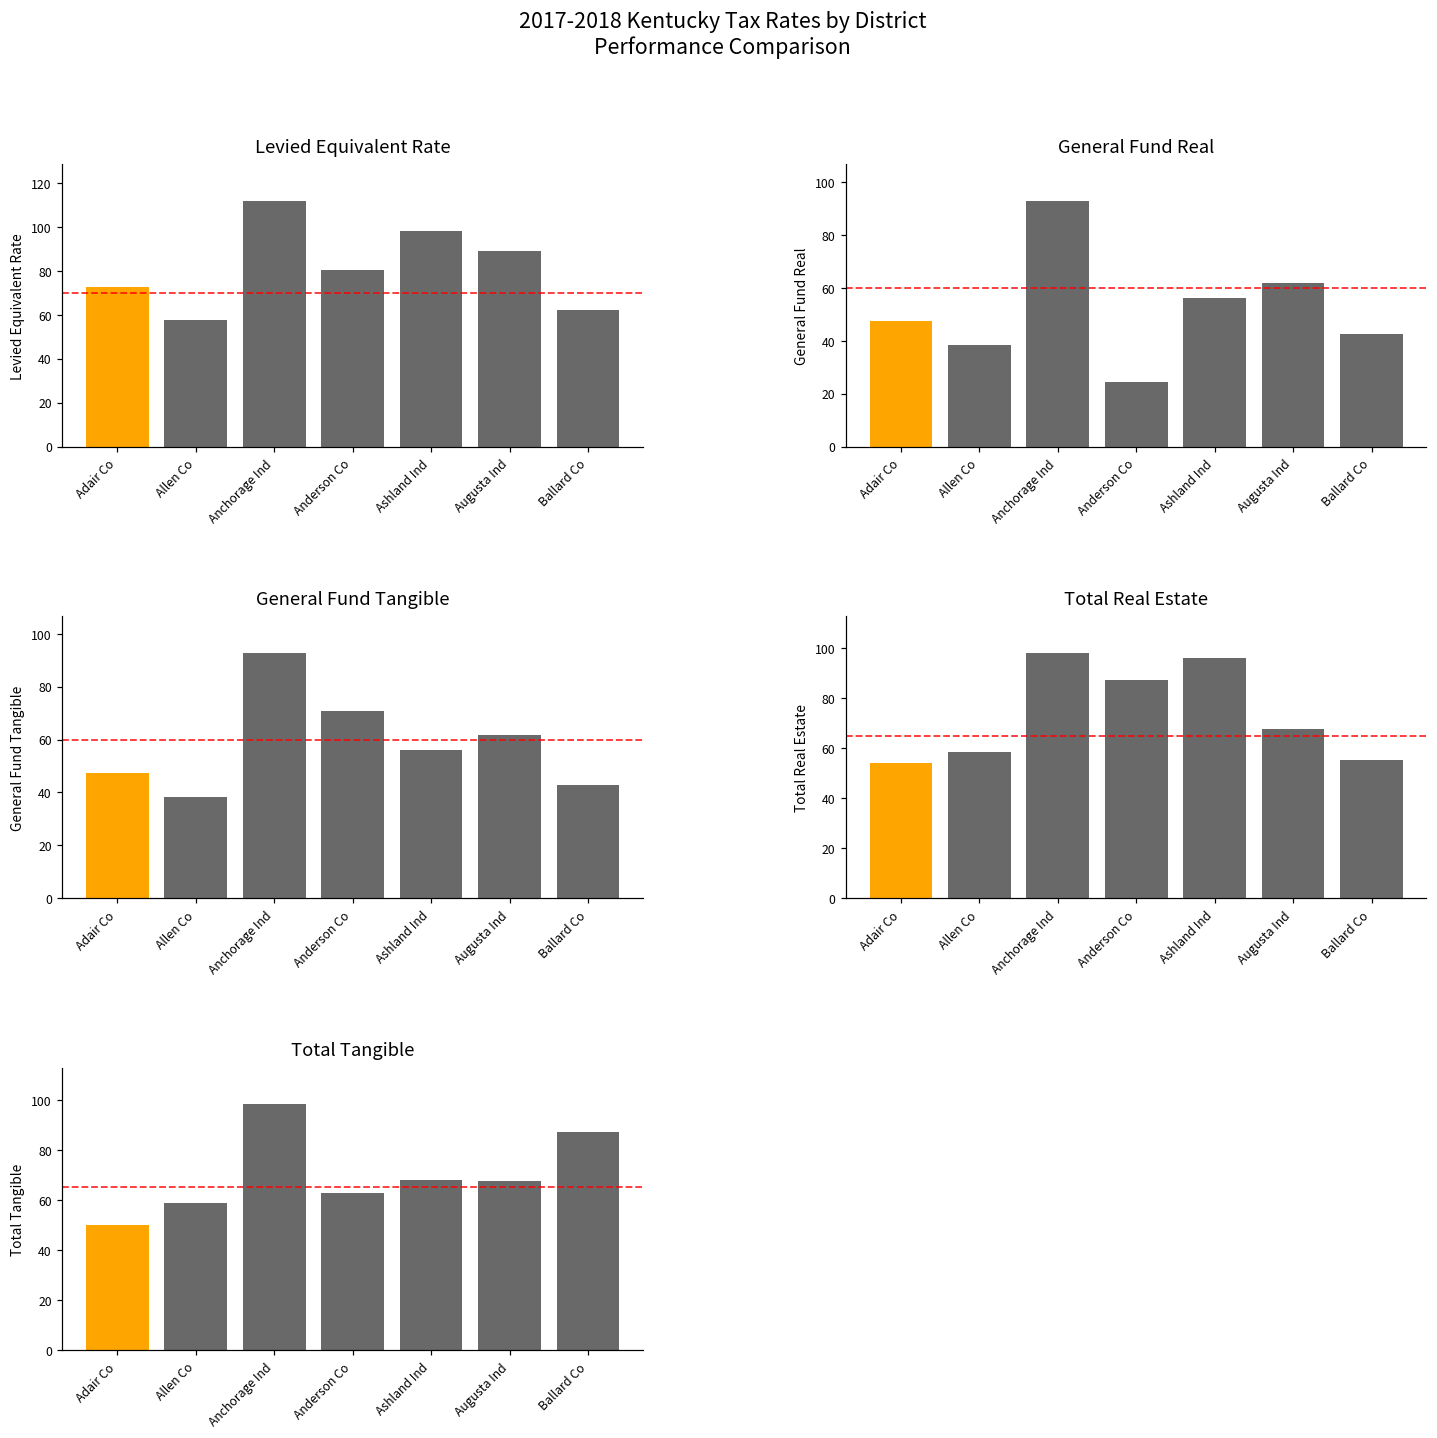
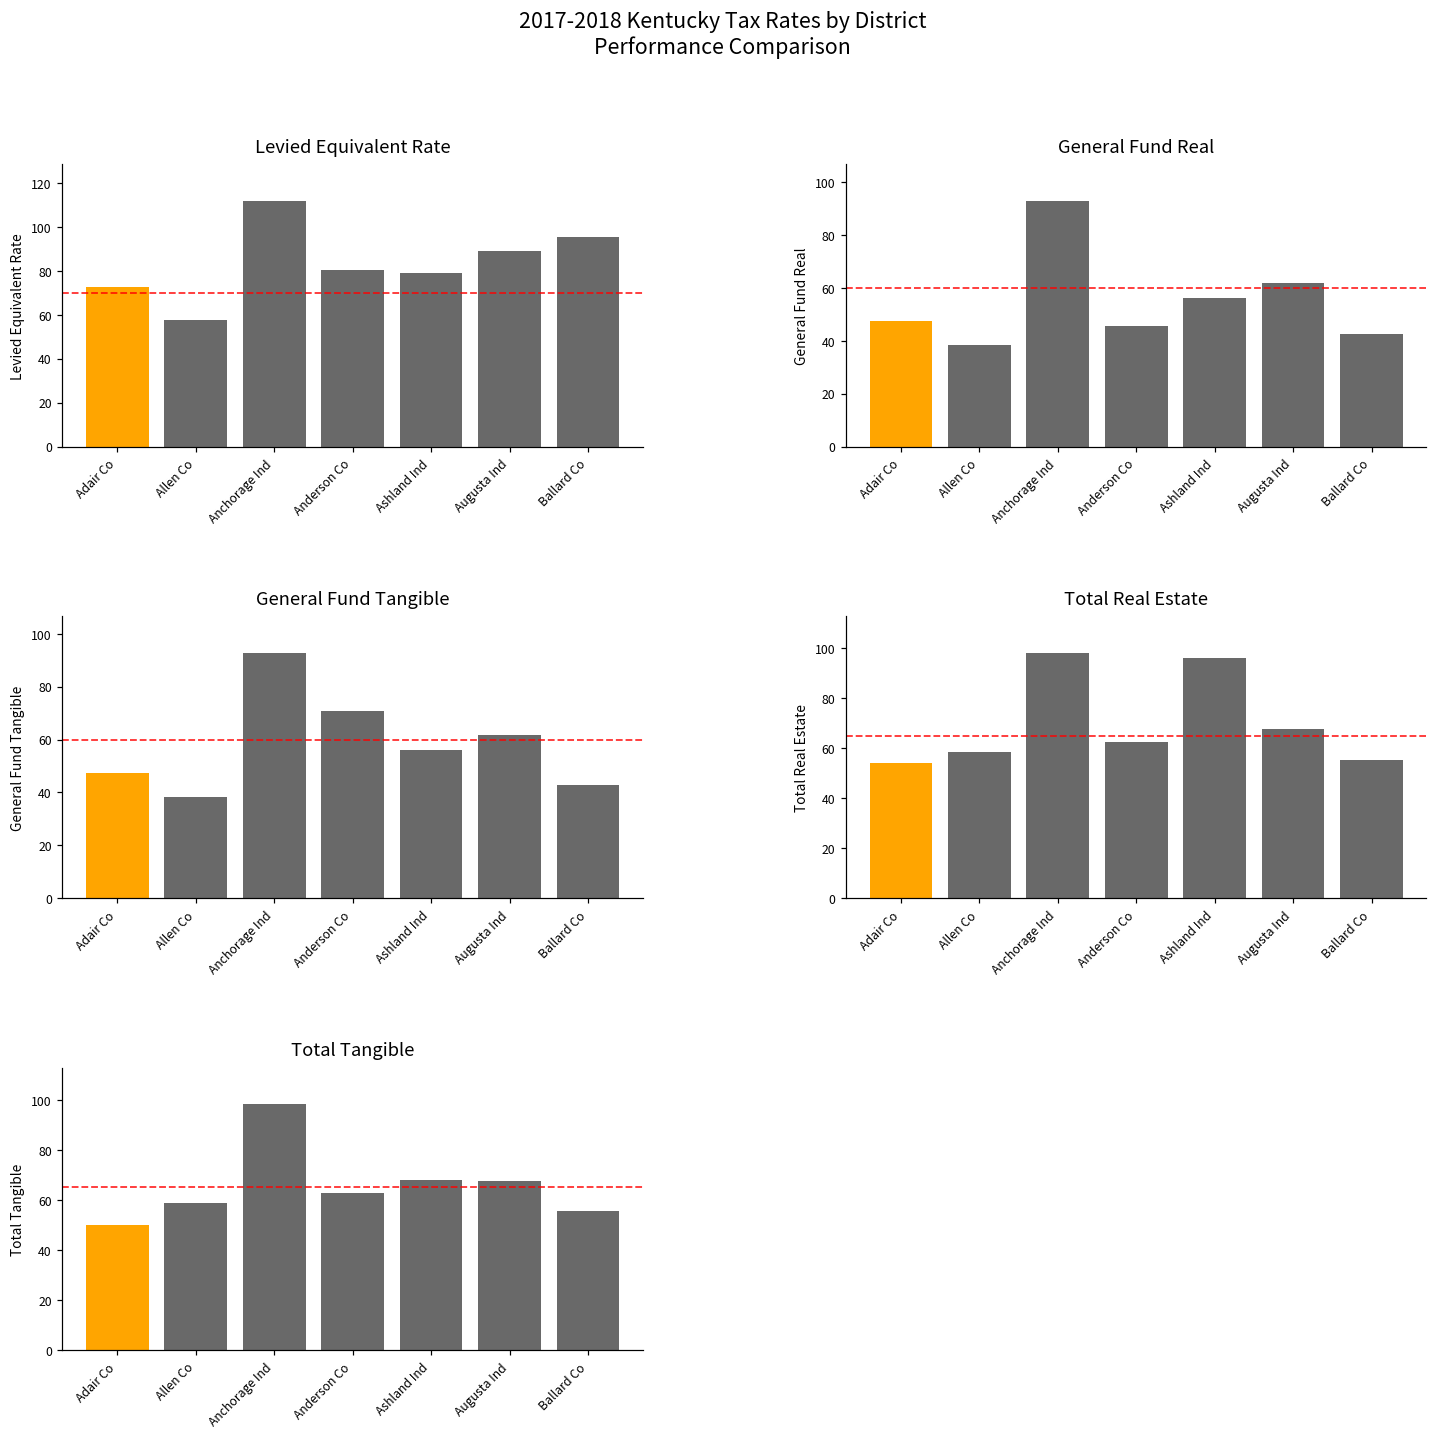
Levied Equivalent Rate, Ashland Ind: 98 -> 79
Levied Equivalent Rate, Ballard Co: 62 -> 95
General Fund Real, Anderson Co: 24 -> 45
Total Real Estate, Anderson Co: 87 -> 63
Total Tangible, Ballard Co: 87 -> 56
